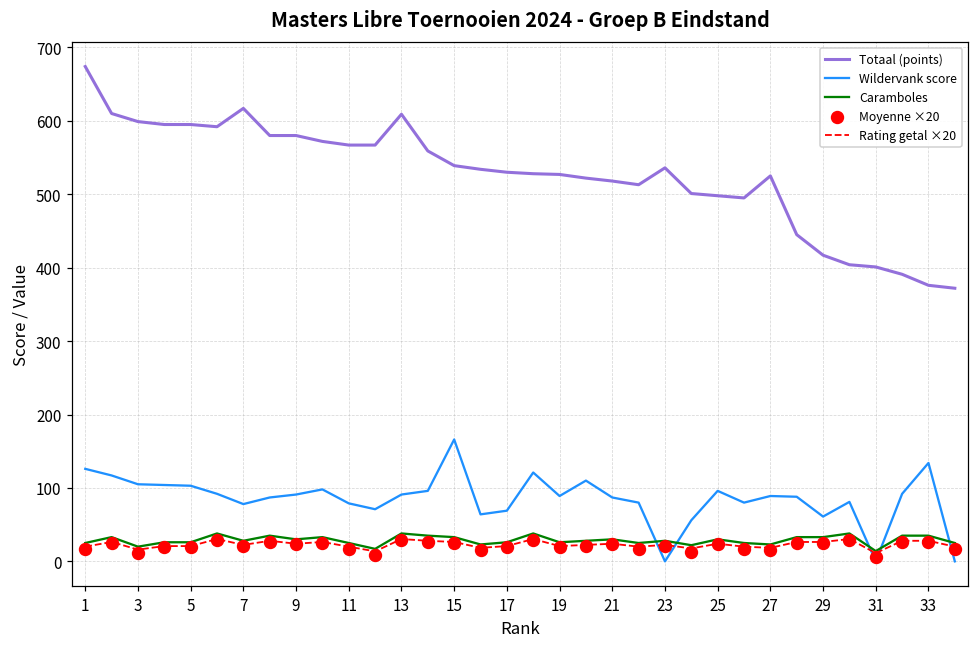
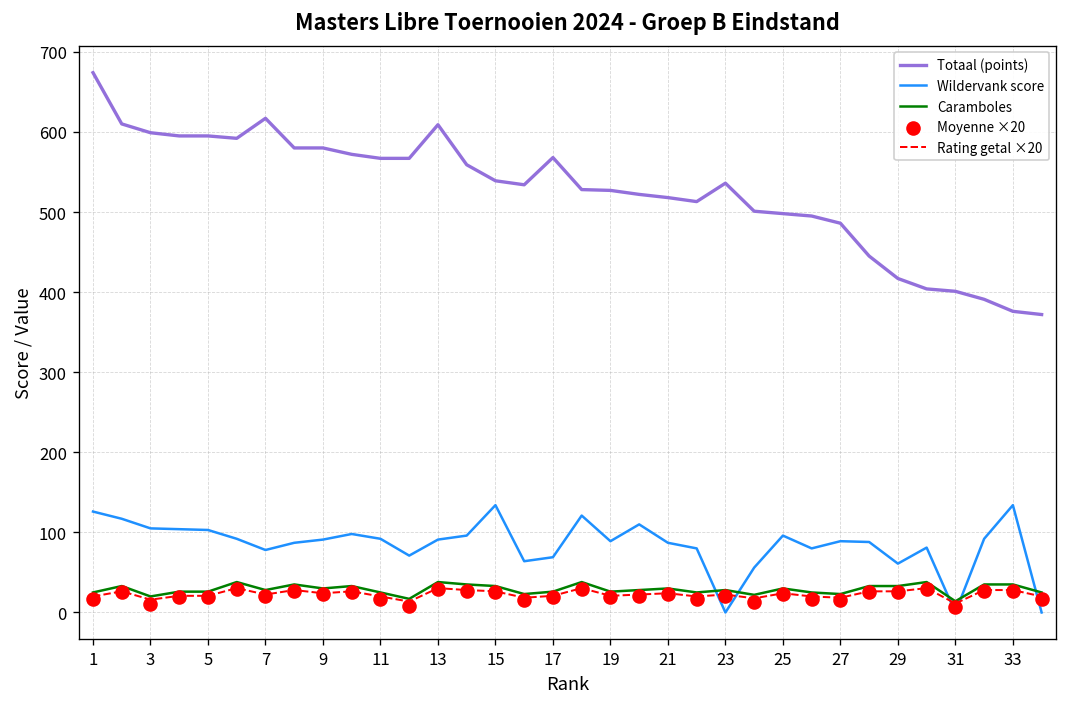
Wildervank score, 11: 80 -> 90
Wildervank score, 15: 170 -> 130
Totaal (points), 17: 530 -> 570
Totaal (points), 27: 530 -> 490
